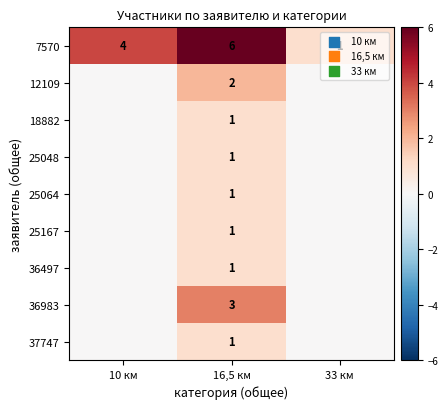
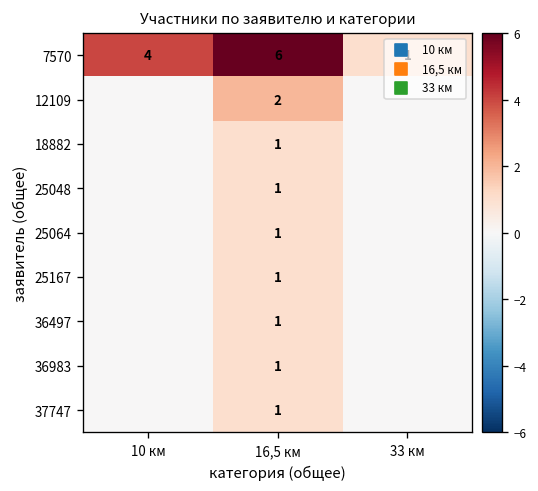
36983, 16,5 км: 3 -> 1
